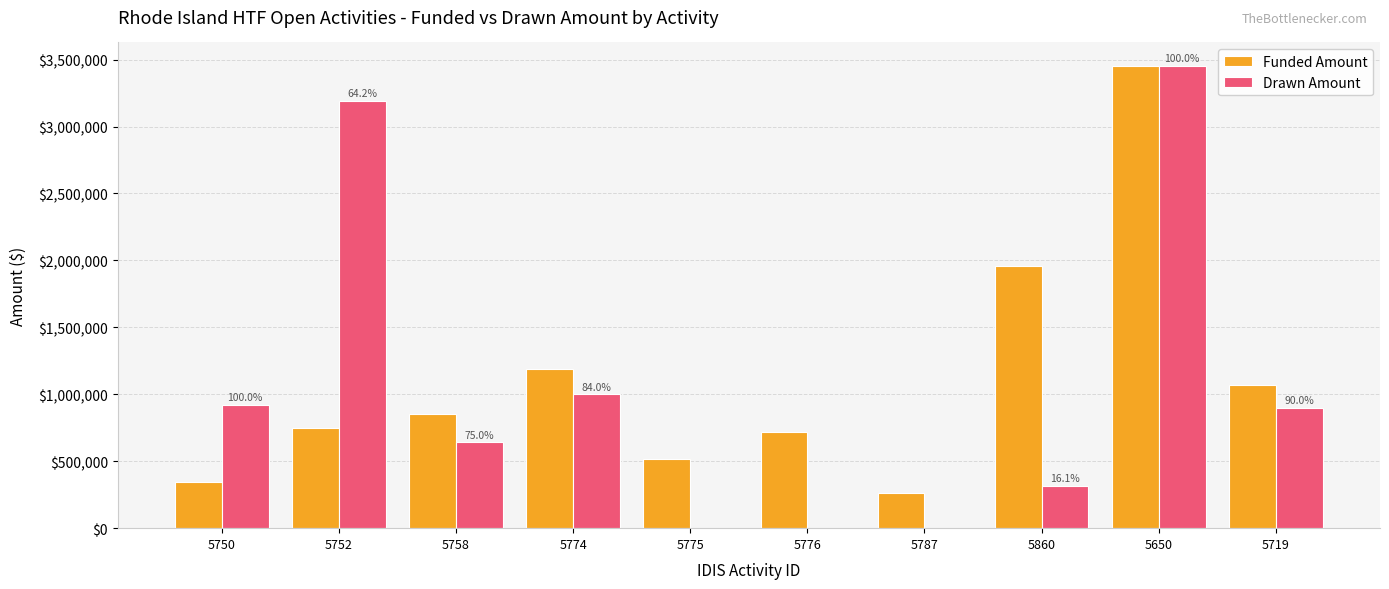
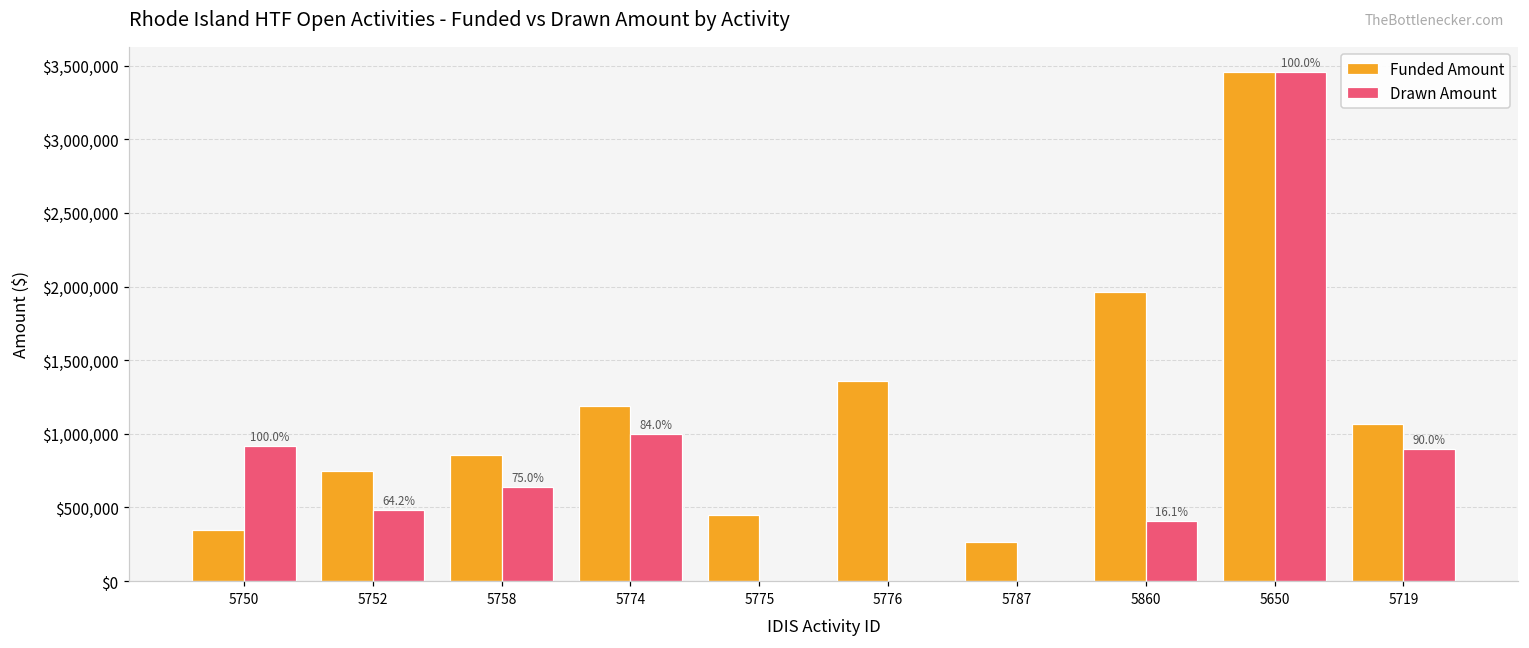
Drawn Amount, 5752: $3,190,000 -> $480,000
Funded Amount, 5775: $520,000 -> $450,000
Funded Amount, 5776: $720,000 -> $1,360,000
Drawn Amount, 5860: $320,000 -> $410,000
